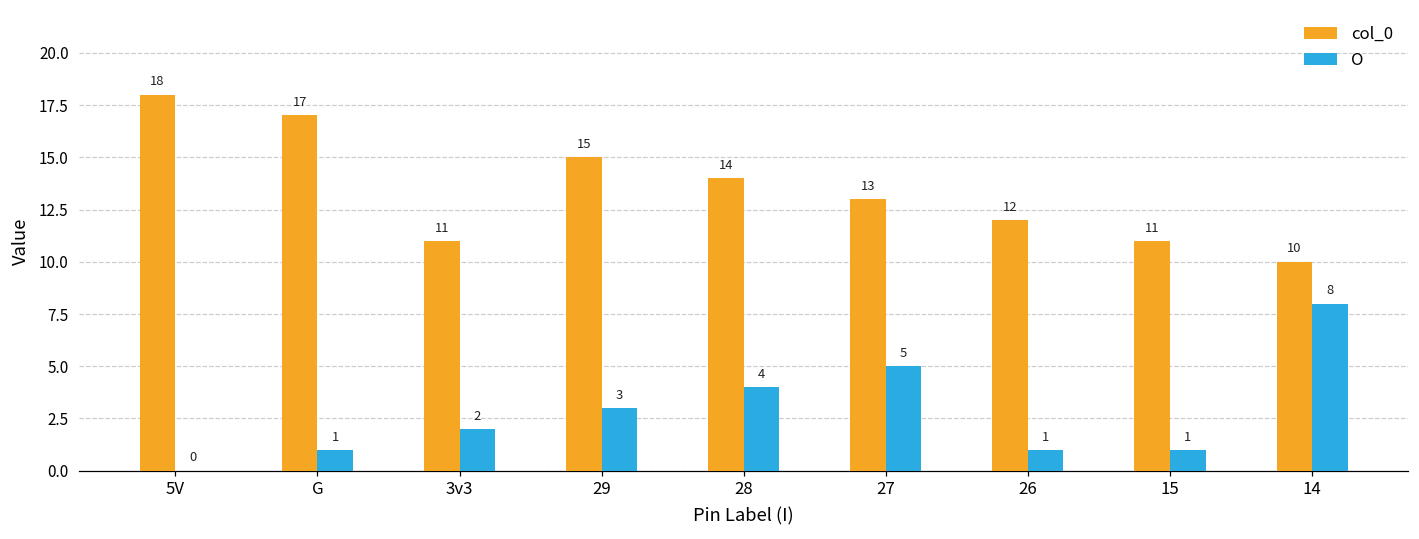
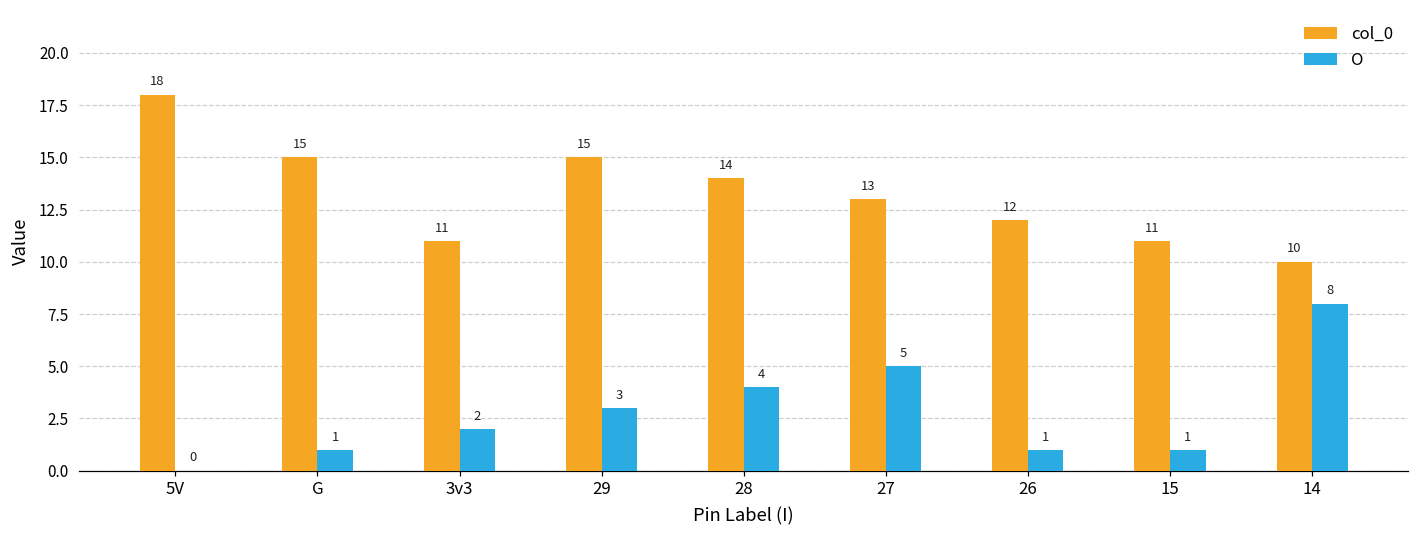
col_0, G: 17 -> 15
